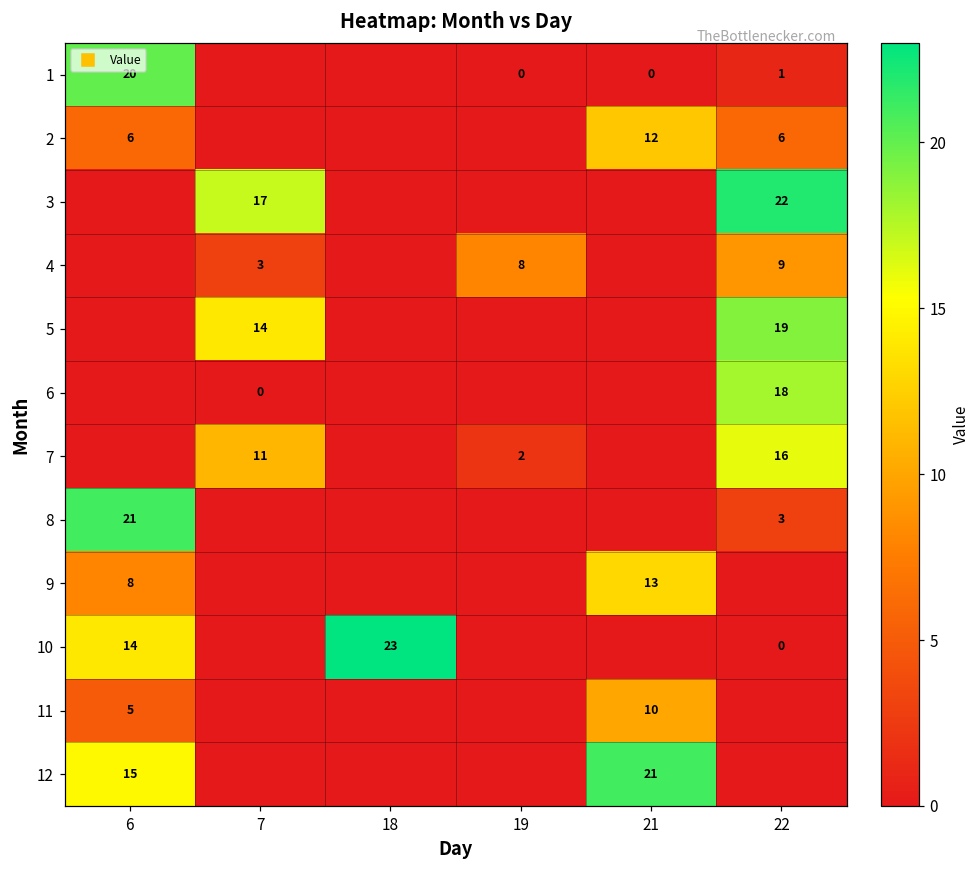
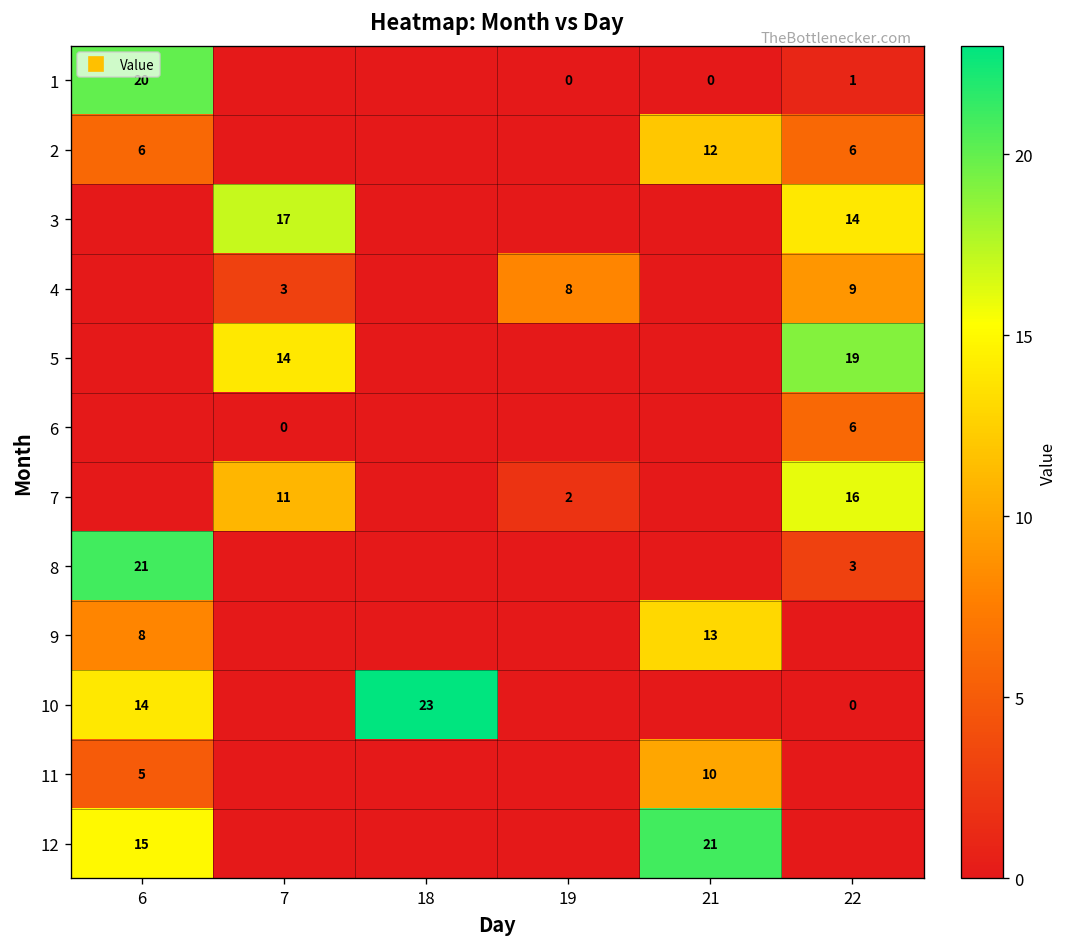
3, 22: 22 -> 14
6, 22: 18 -> 6
